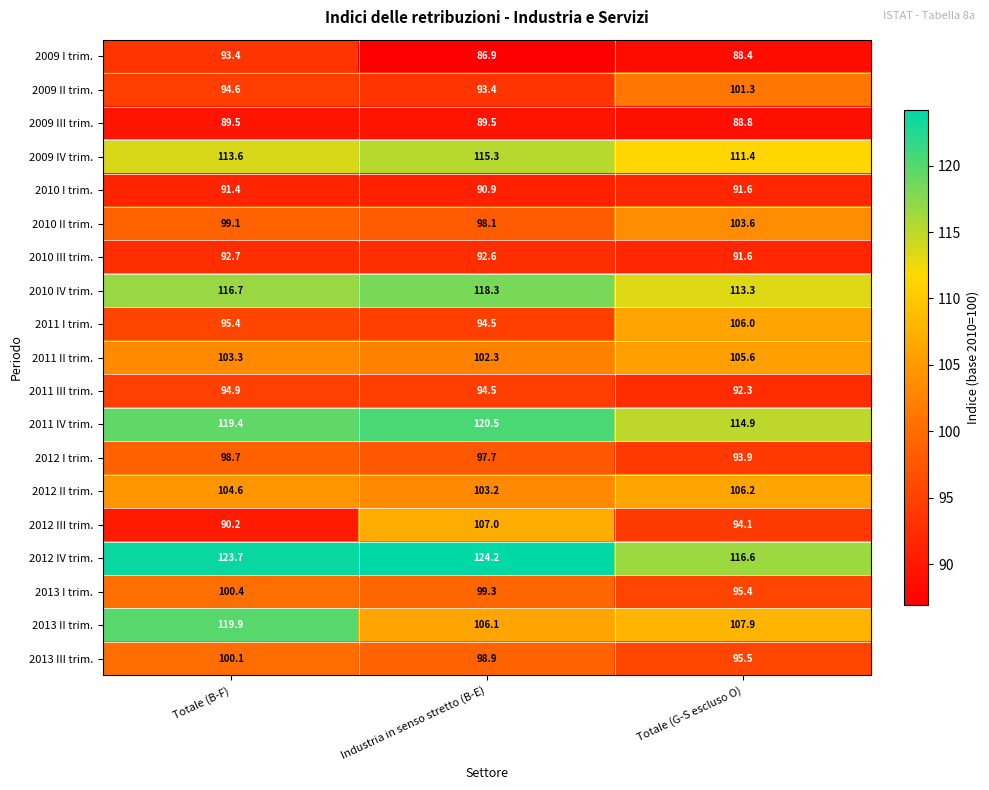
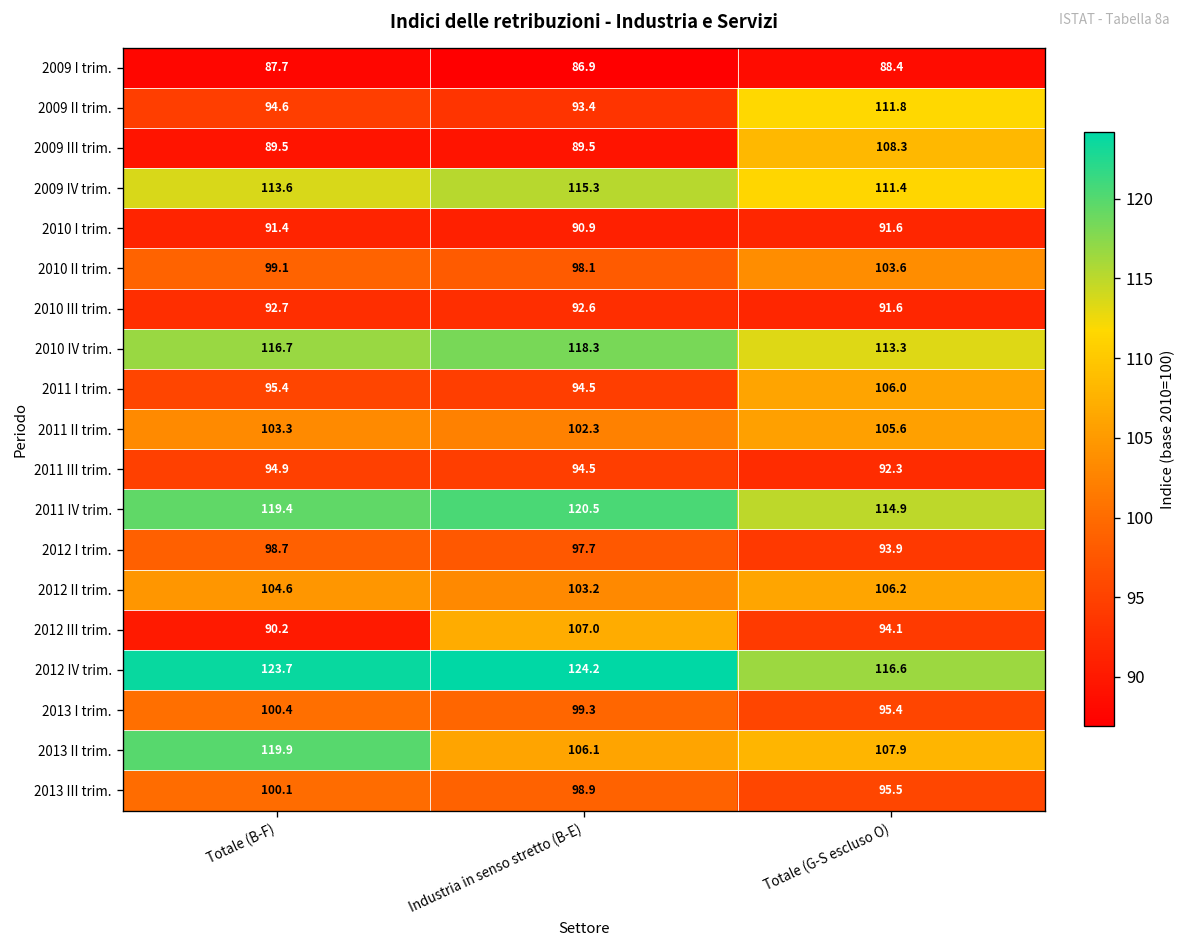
2009 I trim., Totale (B-F): 93.4 -> 87.7
2009 II trim., Totale (G-S escluso O): 101.3 -> 111.8
2009 III trim., Totale (G-S escluso O): 88.8 -> 108.3
